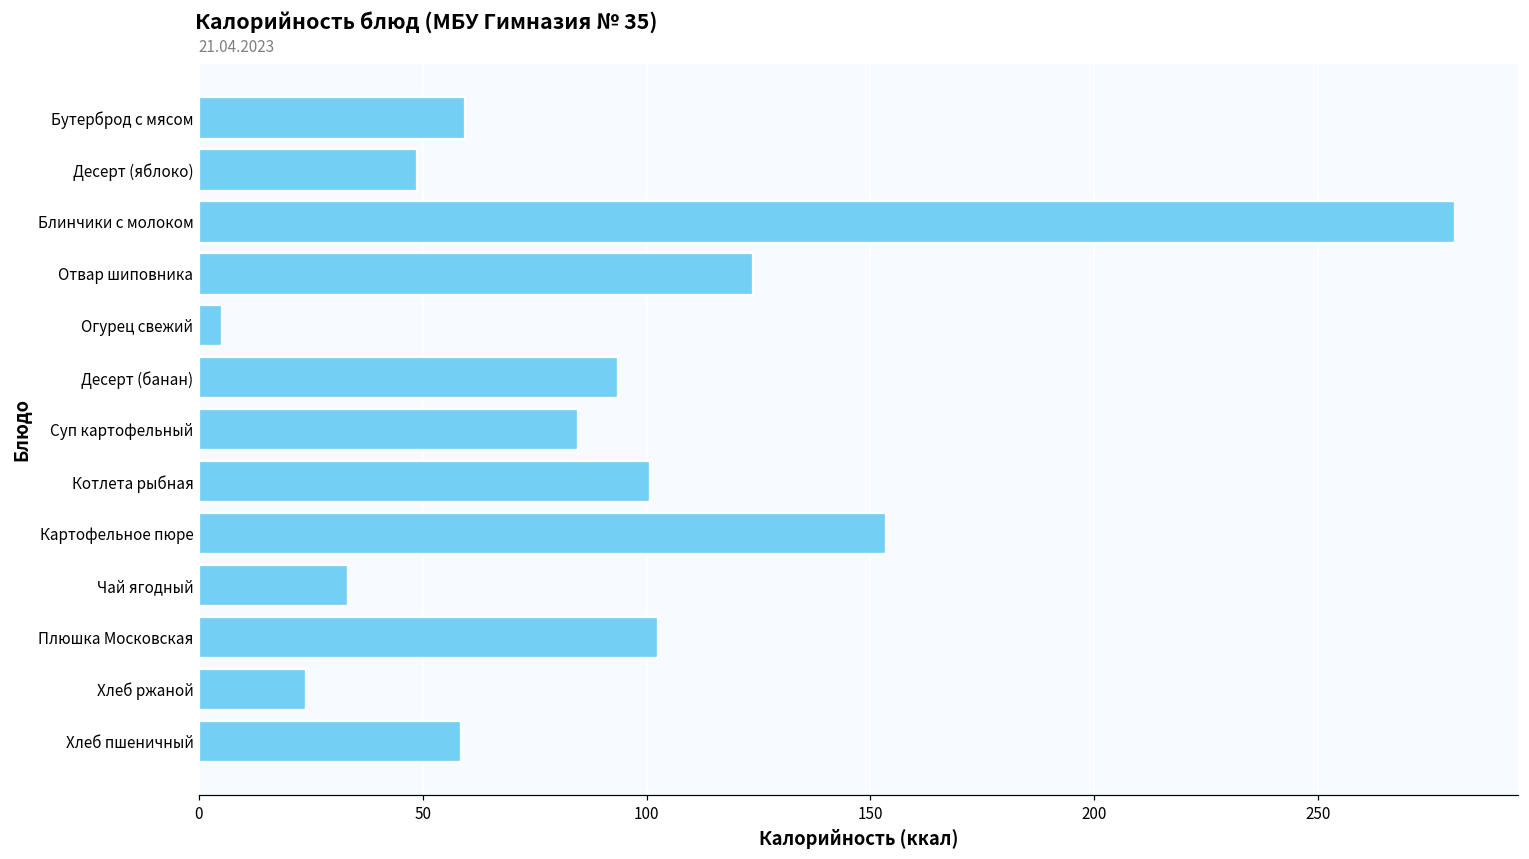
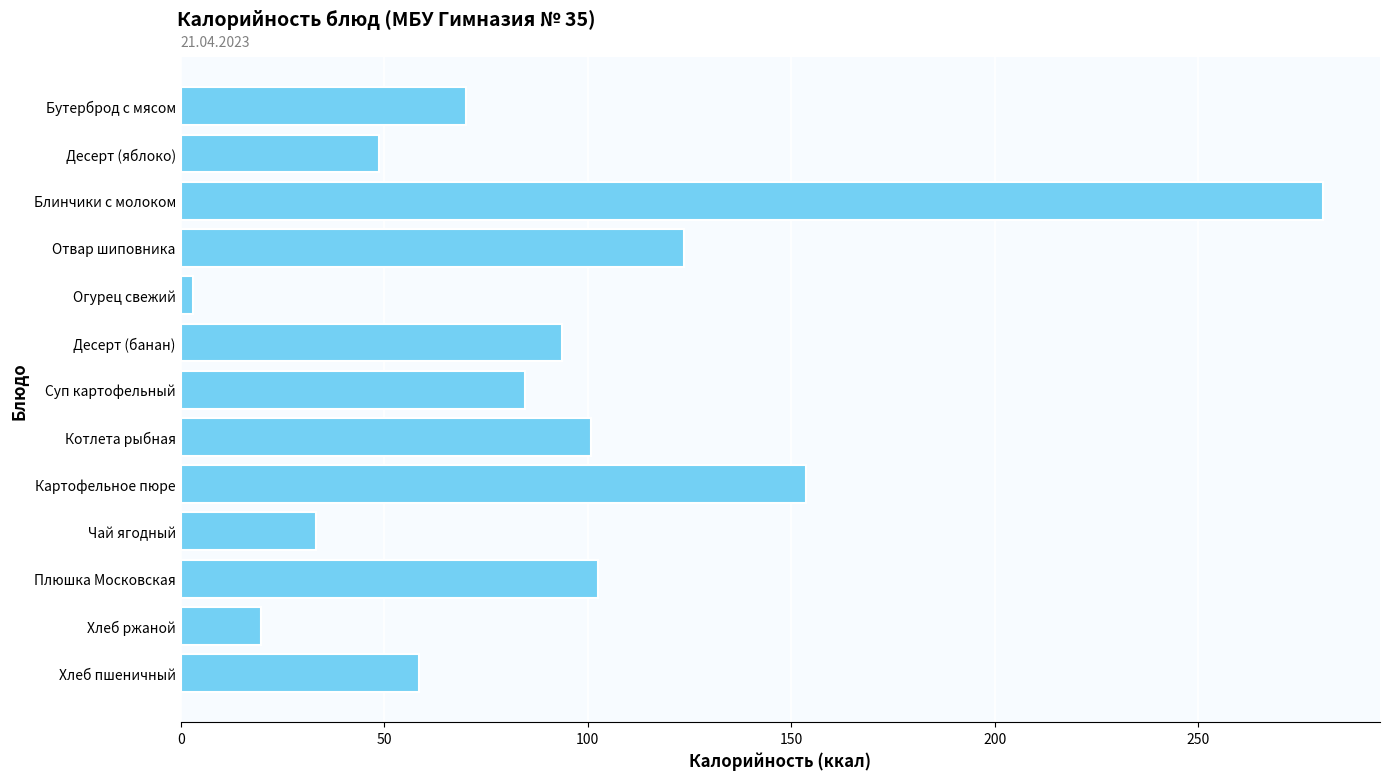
Бутерброд с мясом: 59 -> 70
Огурец свежий: 5 -> 3
Хлеб ржаной: 24 -> 20
